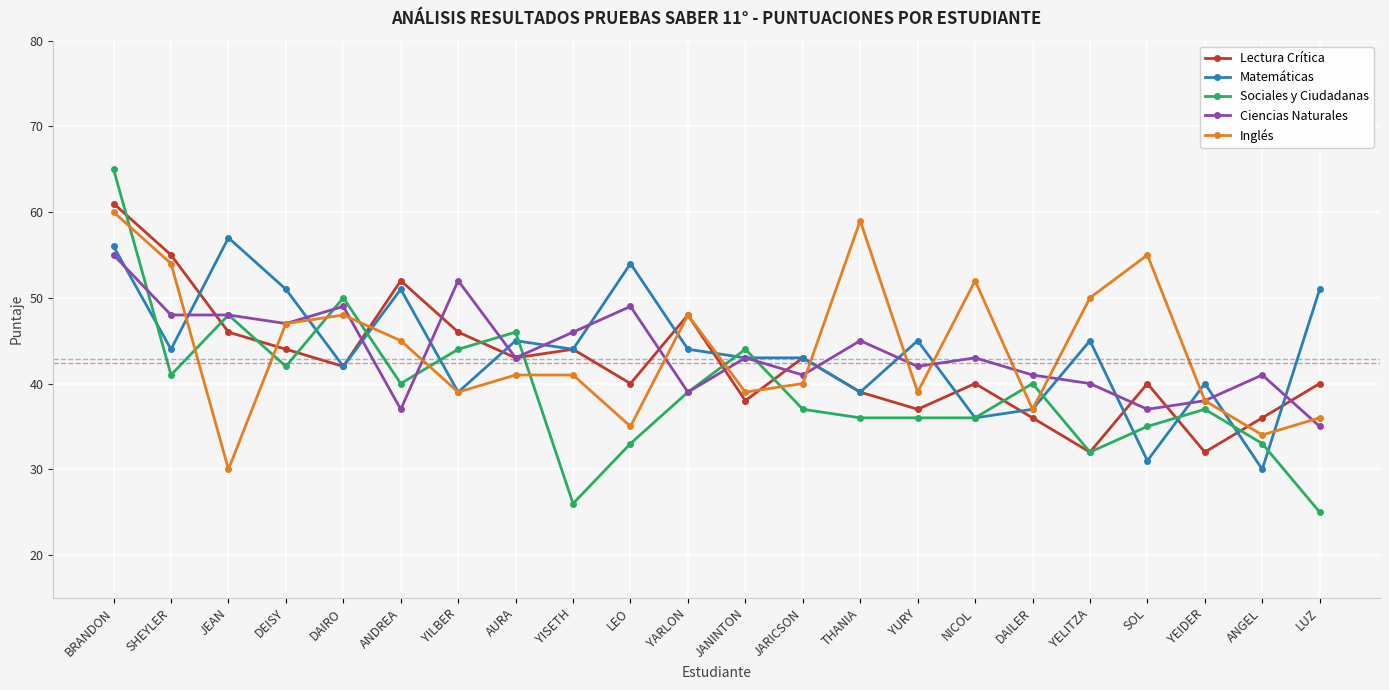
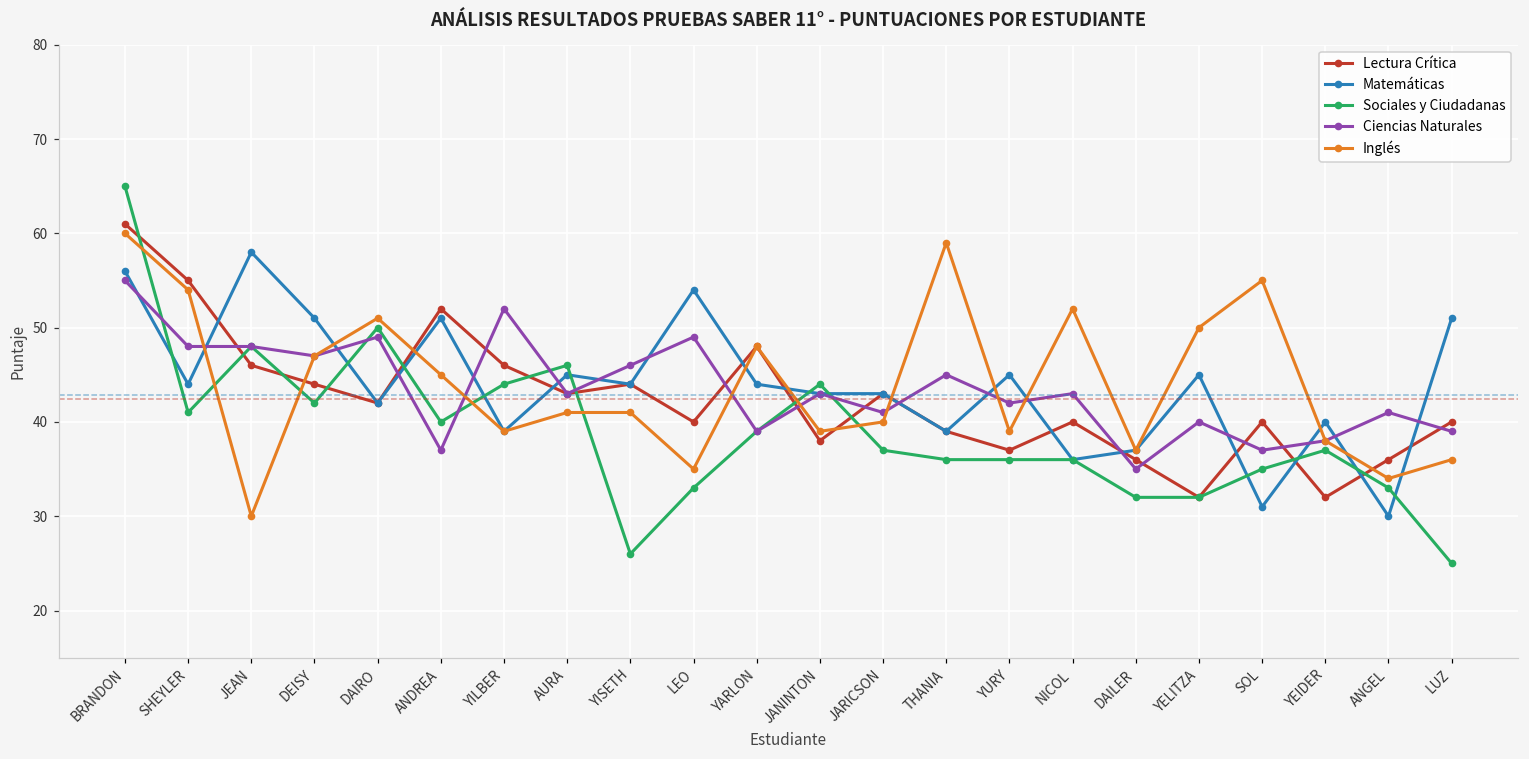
Matemáticas, JEAN: 57 -> 58
Inglés, DAIRO: 48 -> 51
Sociales y Ciudadanas, DAILER: 40 -> 32
Ciencias Naturales, DAILER: 41 -> 35
Ciencias Naturales, LUZ: 35 -> 39
